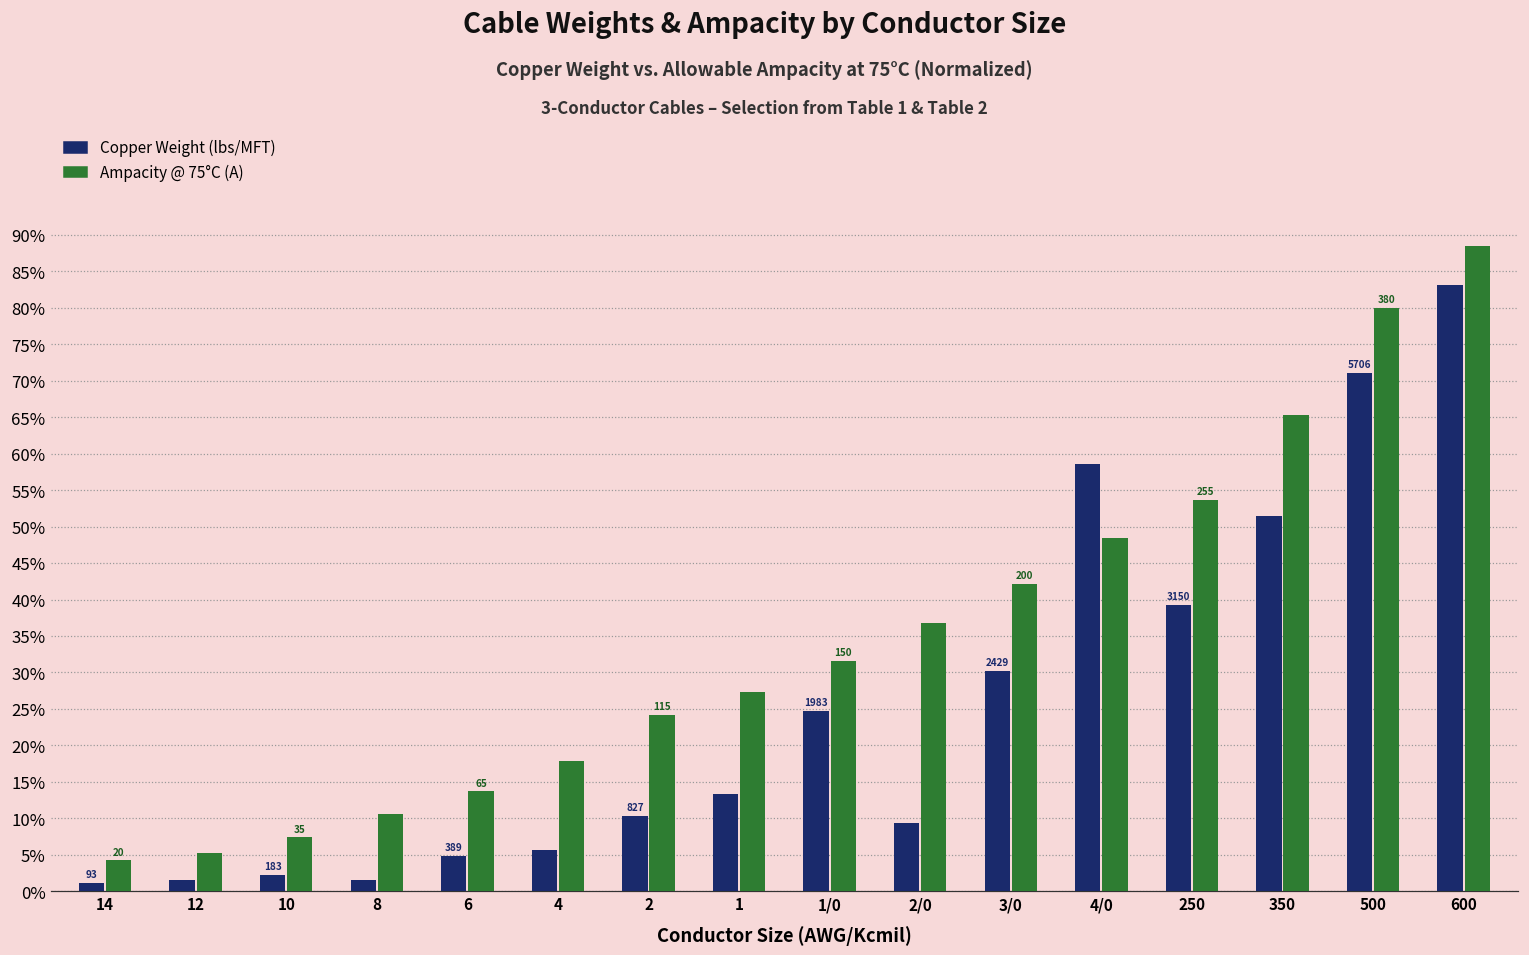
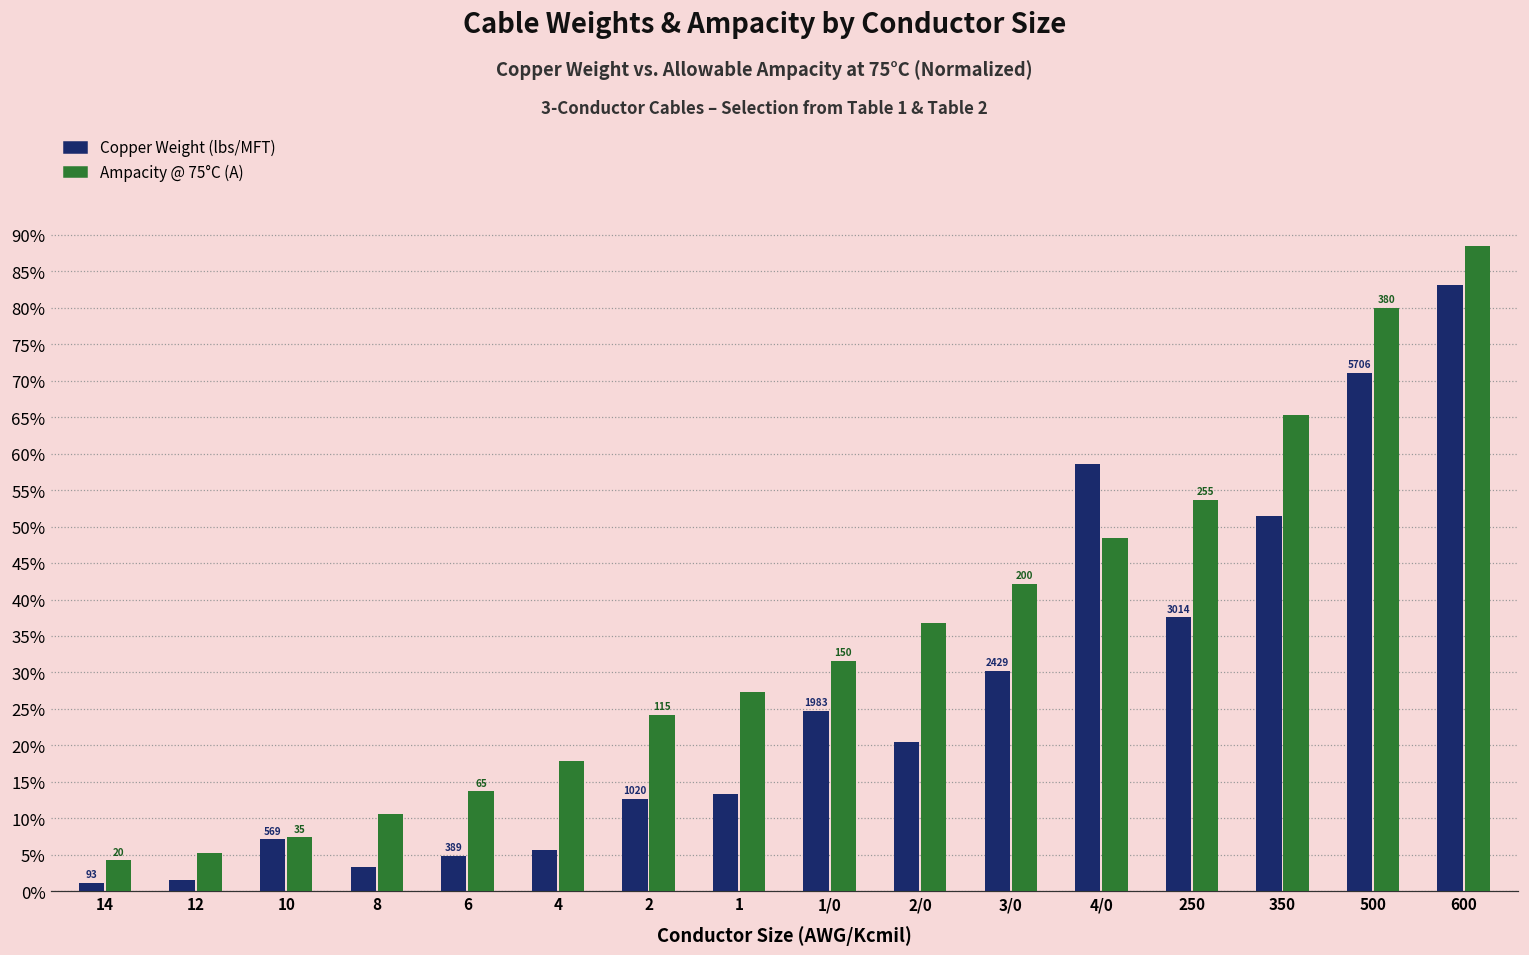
Copper Weight (lbs/MFT), 10: 183 -> 569
Copper Weight (lbs/MFT), 8: 2% -> 3%
Copper Weight (lbs/MFT), 2: 827 -> 1020
Copper Weight (lbs/MFT), 2/0: 9% -> 20%
Copper Weight (lbs/MFT), 250: 3150 -> 3014
